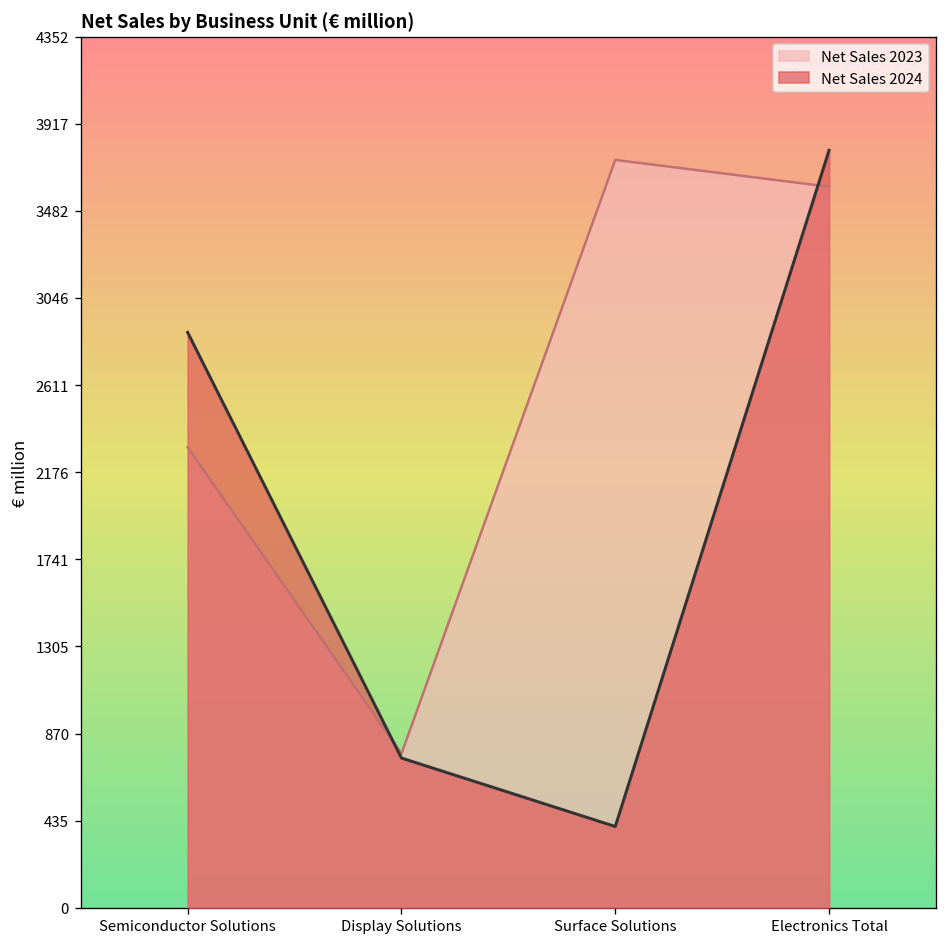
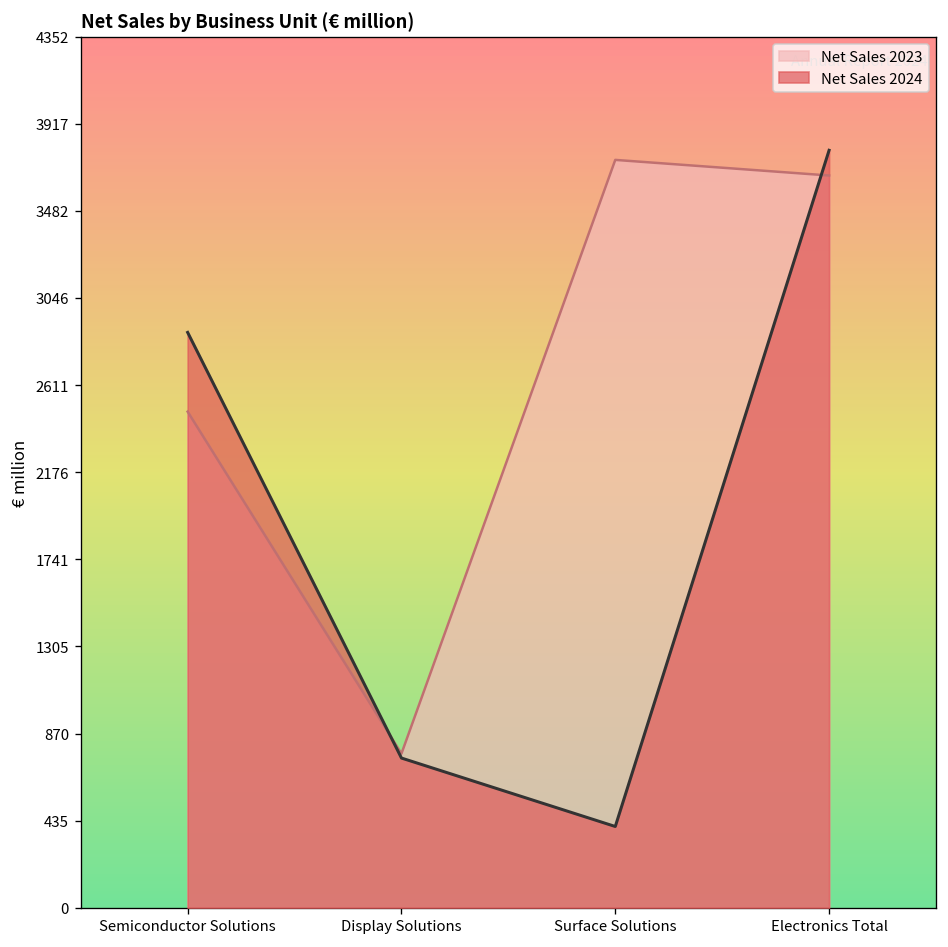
Net Sales 2023, Semiconductor Solutions: 2300 -> 2480
Net Sales 2023, Electronics Total: 3600 -> 3660
